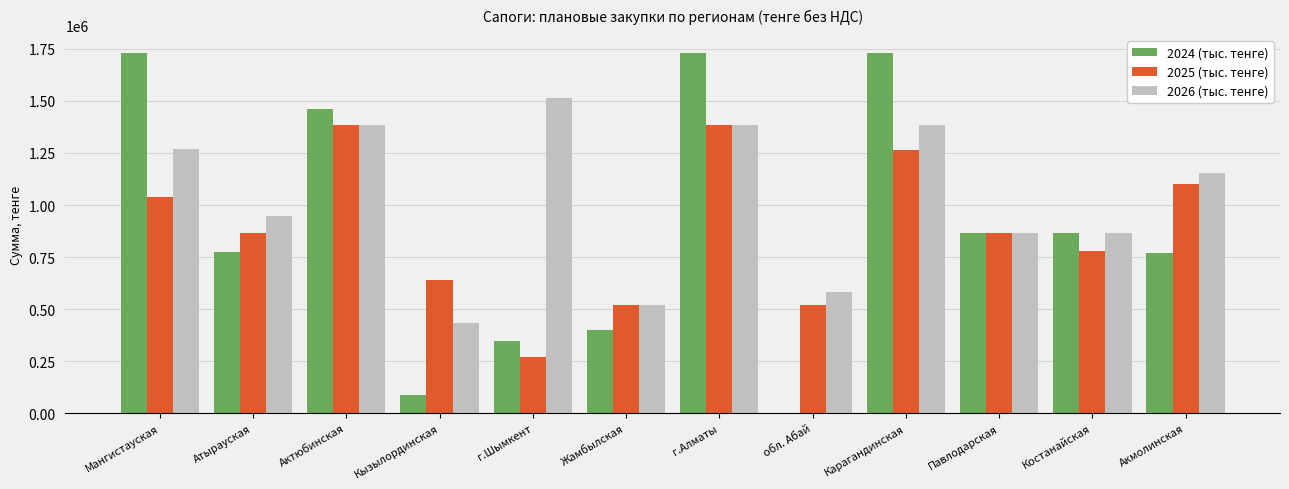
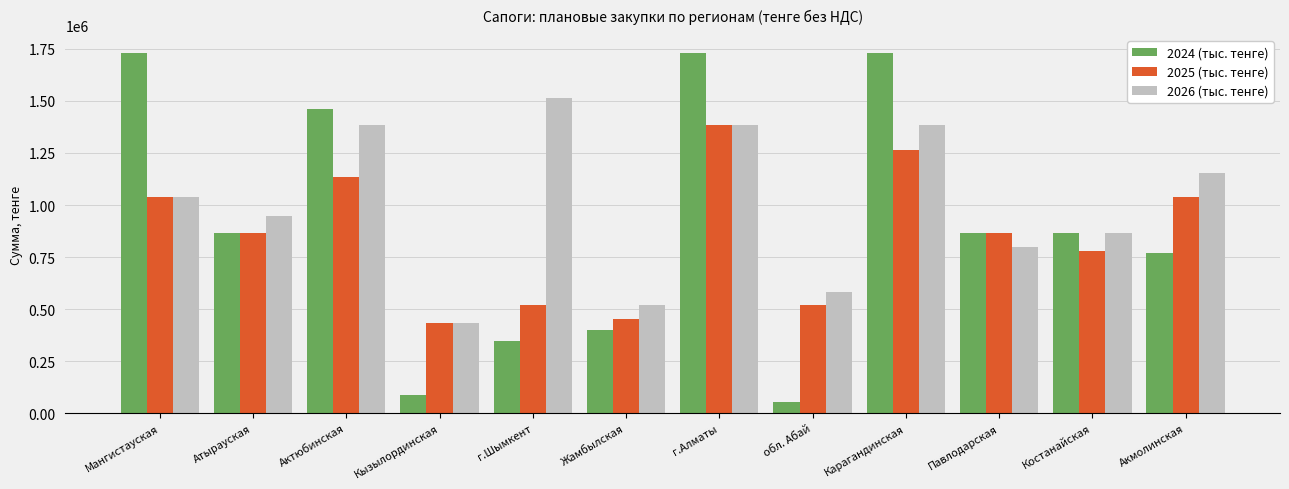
2026 (тыс. тенге), Мангистауская: 1270000 -> 1040000
2024 (тыс. тенге), Атырауская: 770000 -> 870000
2025 (тыс. тенге), Актюбинская: 1380000 -> 1130000
2025 (тыс. тенге), Кызылординская: 640000 -> 430000
2025 (тыс. тенге), г.Шымкент: 270000 -> 520000
2025 (тыс. тенге), Жамбылская: 520000 -> 450000
2024 (тыс. тенге), обл. Абай: 0 -> 50000
2026 (тыс. тенге), Павлодарская: 870000 -> 800000
2025 (тыс. тенге), Акмолинская: 1100000 -> 1040000
